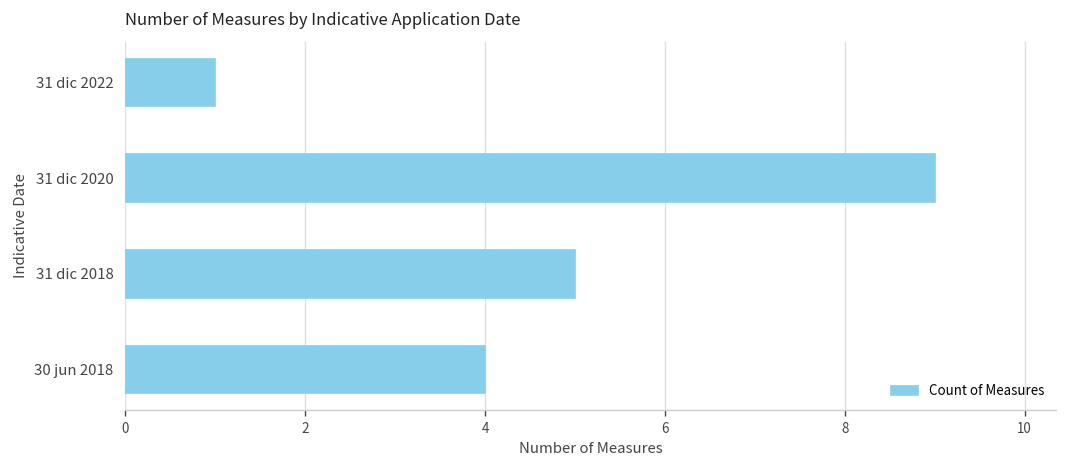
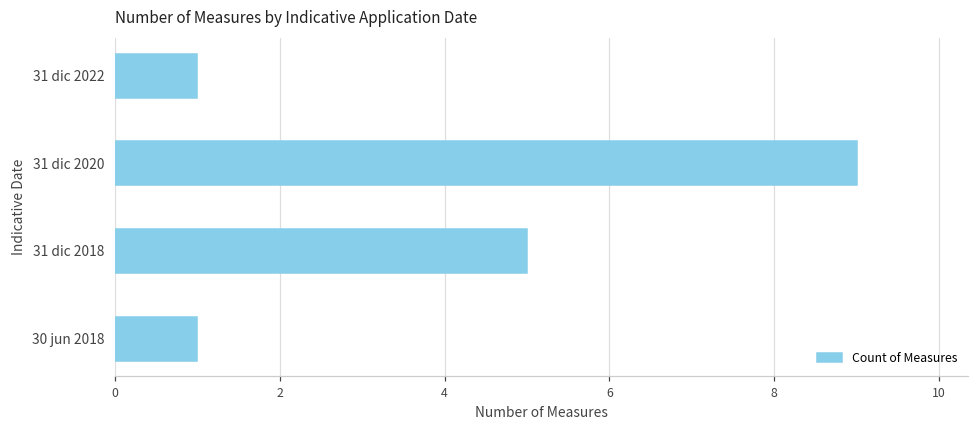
30 jun 2018: 4 -> 1
